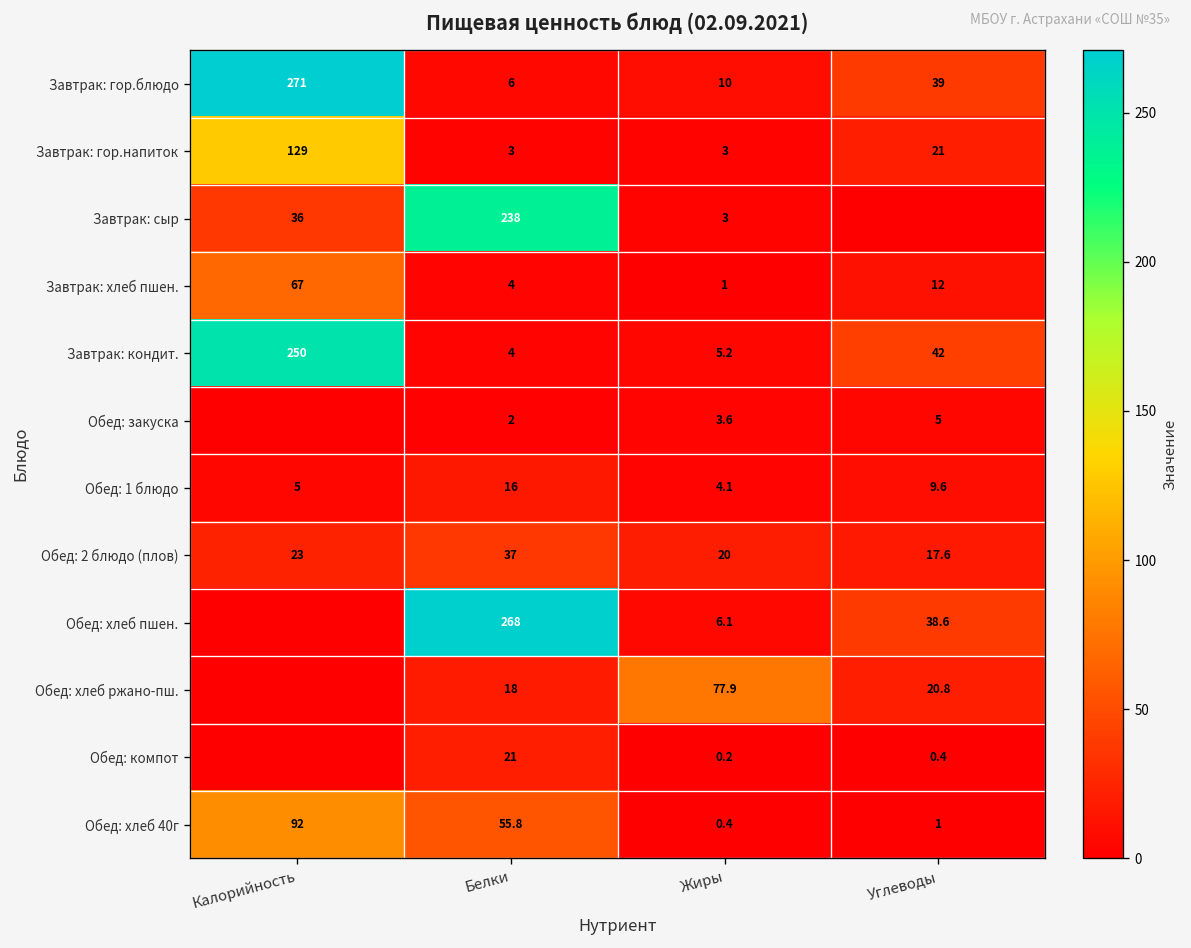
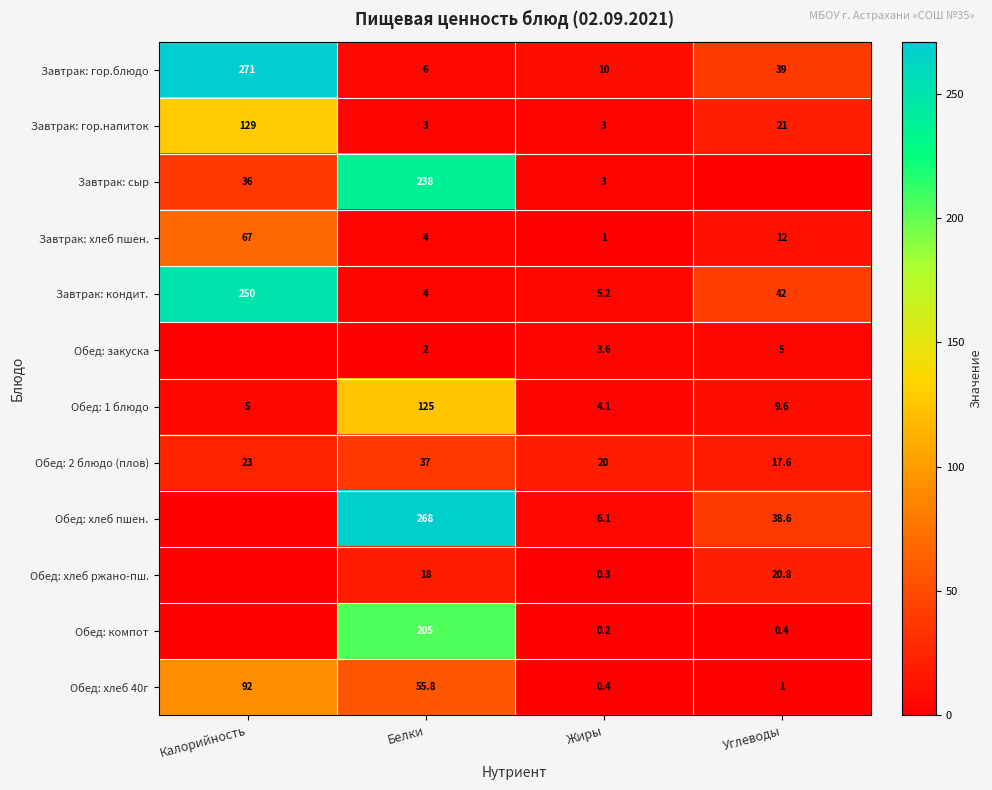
Обед: 1 блюдо, Белки: 16 -> 125
Обед: хлеб ржано-пш., Жиры: 77.9 -> 0.3
Обед: компот, Белки: 21 -> 205
